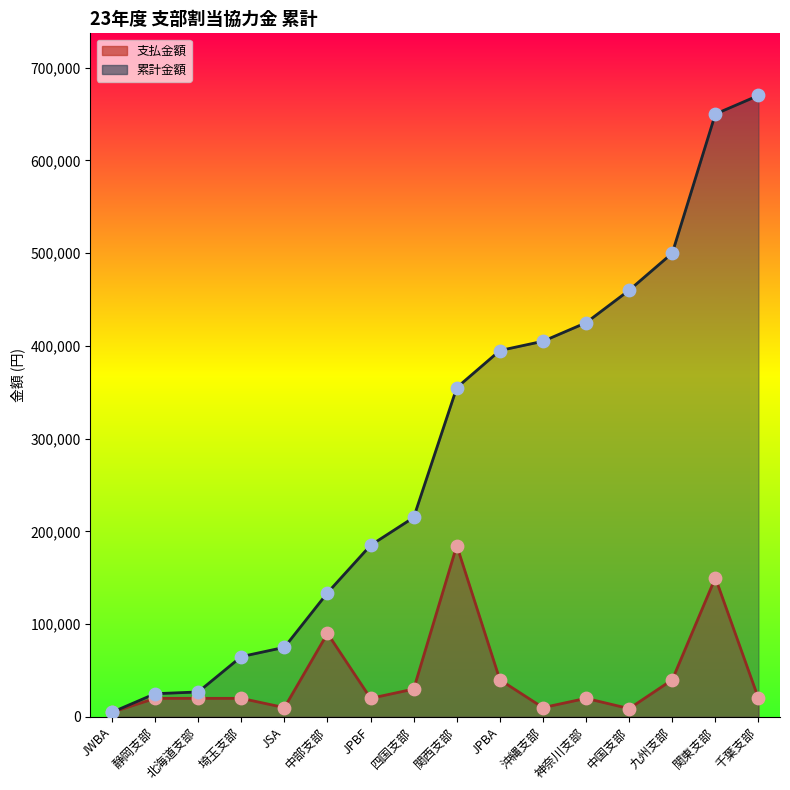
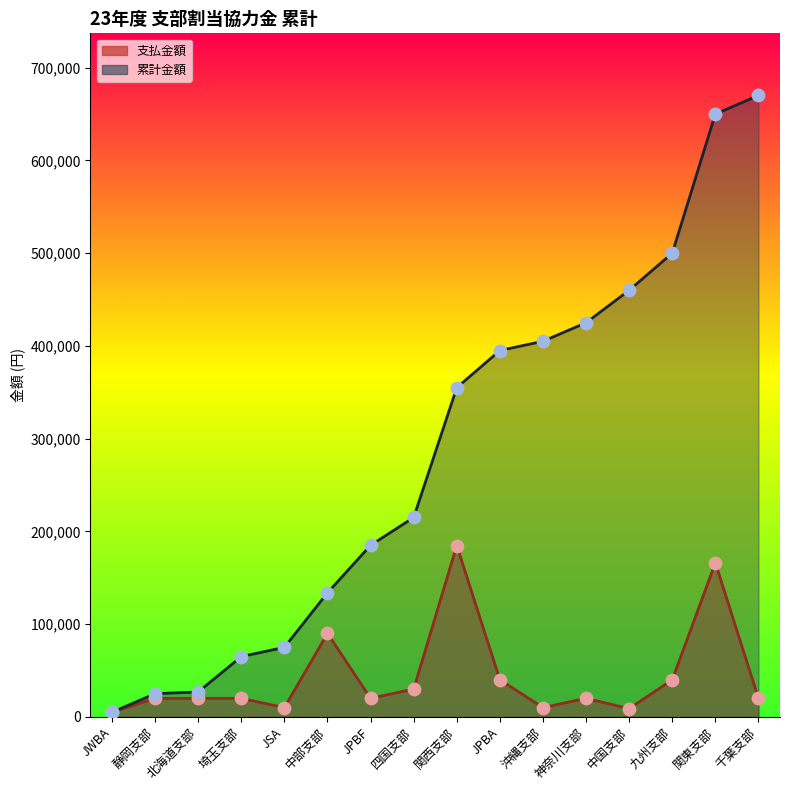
支払金額, 関東支部: 150,000 -> 170,000
